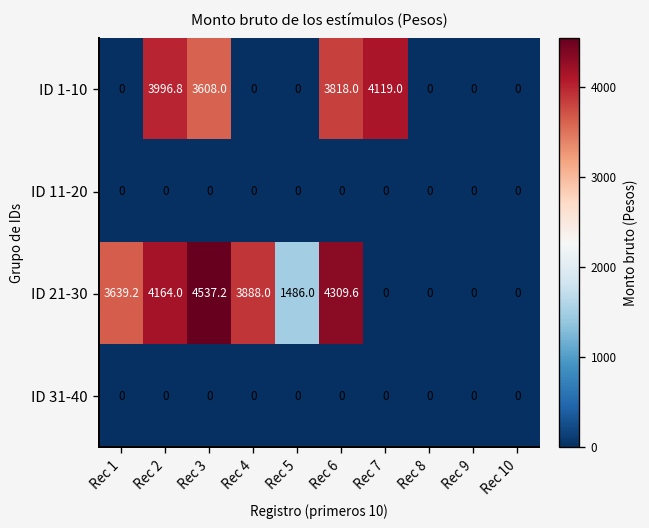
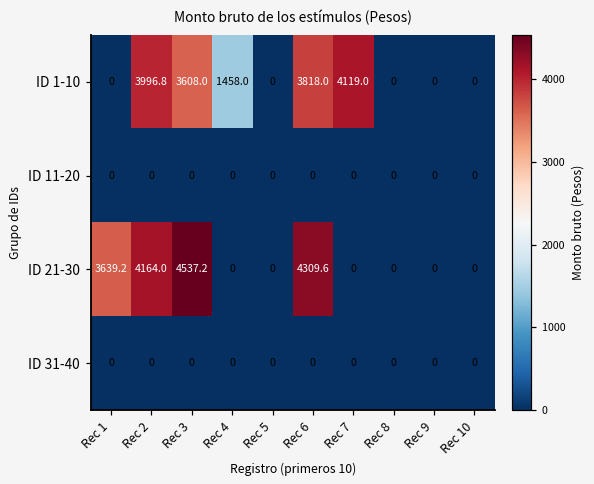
ID 1-10, Rec 4: 0 -> 1458.0
ID 21-30, Rec 4: 3888.0 -> 0
ID 21-30, Rec 5: 1486.0 -> 0
